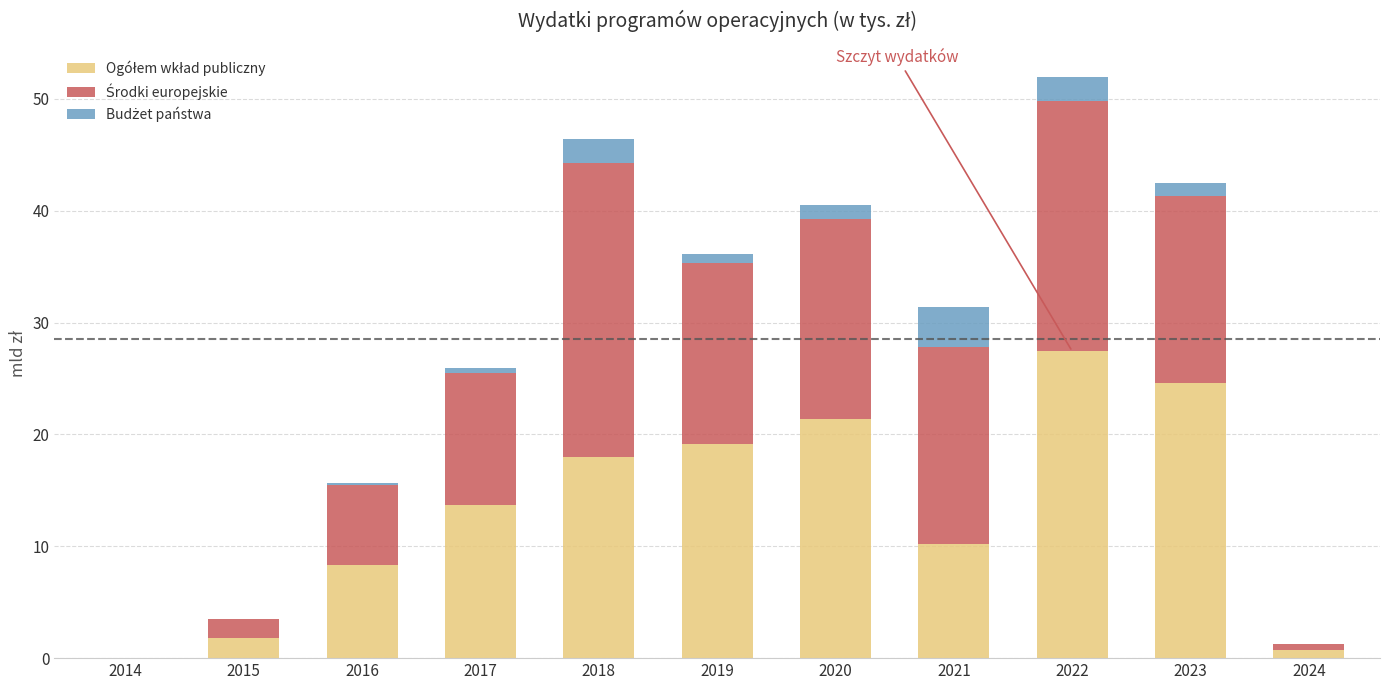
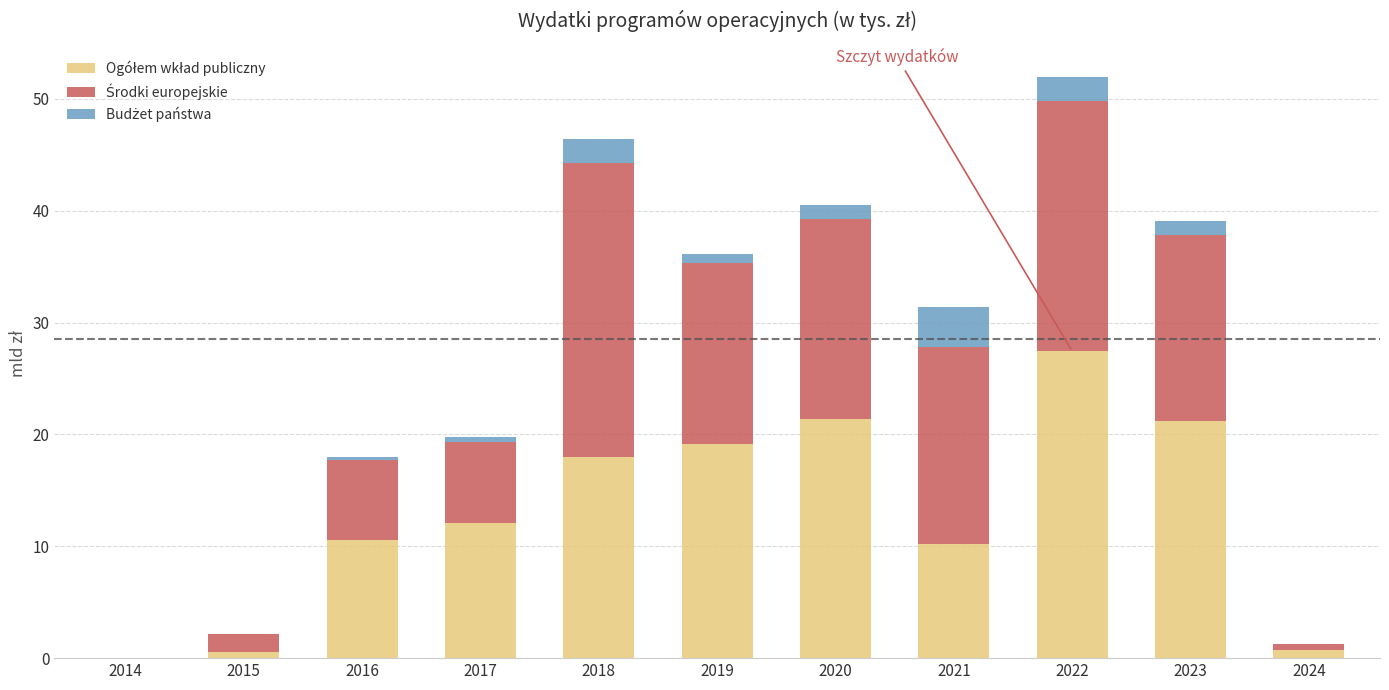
Ogółem wkład publiczny, 2015: 1.8 -> 0.5
Ogółem wkład publiczny, 2016: 8.3 -> 10.6
Ogółem wkład publiczny, 2017: 13.7 -> 12.1
Środki europejskie, 2017: 11.8 -> 7.2
Ogółem wkład publiczny, 2023: 24.6 -> 21.2
